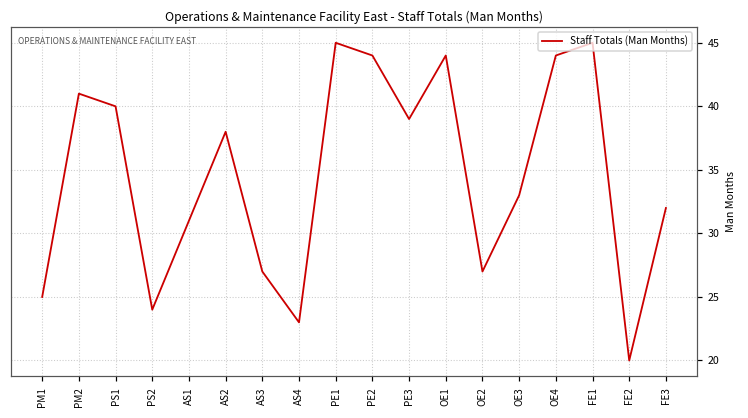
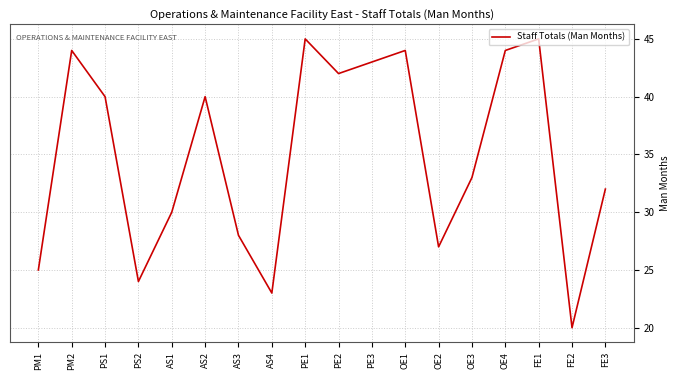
PM2: 41 -> 44
AS1: 31 -> 30
AS2: 38 -> 40
AS3: 27 -> 28
PE2: 44 -> 42
PE3: 39 -> 43
